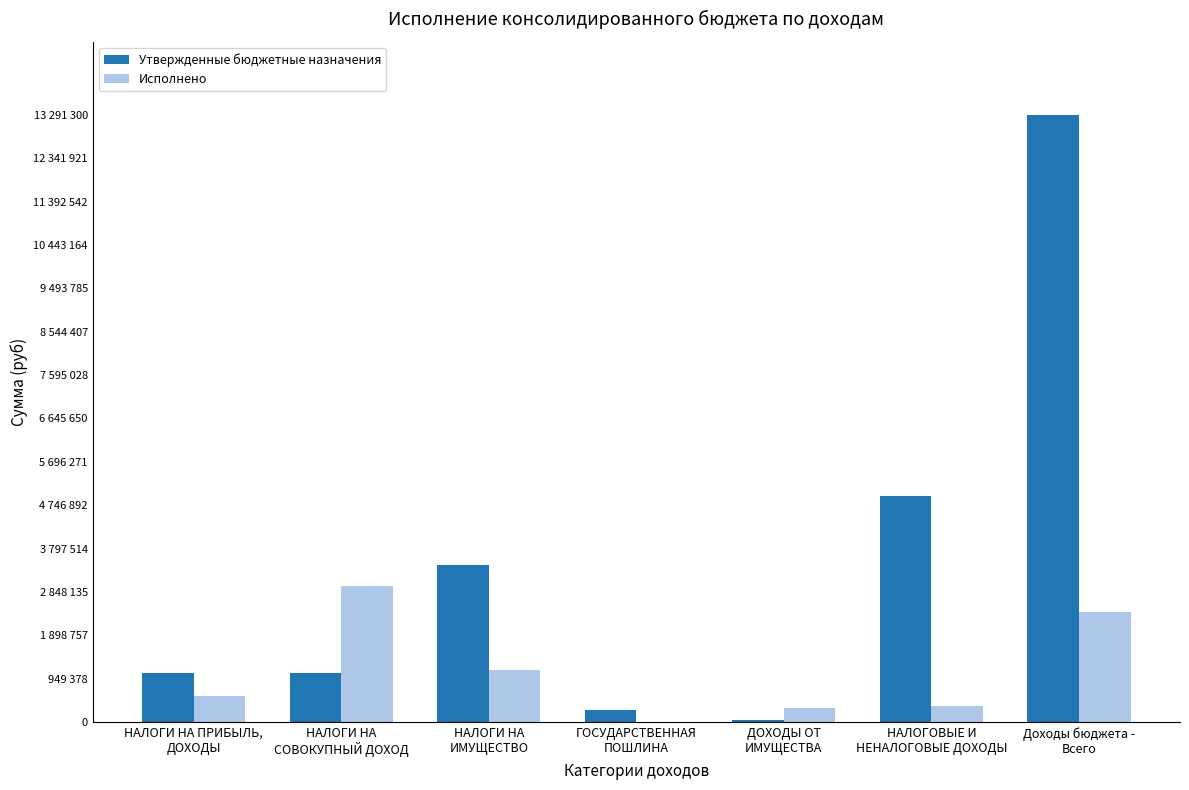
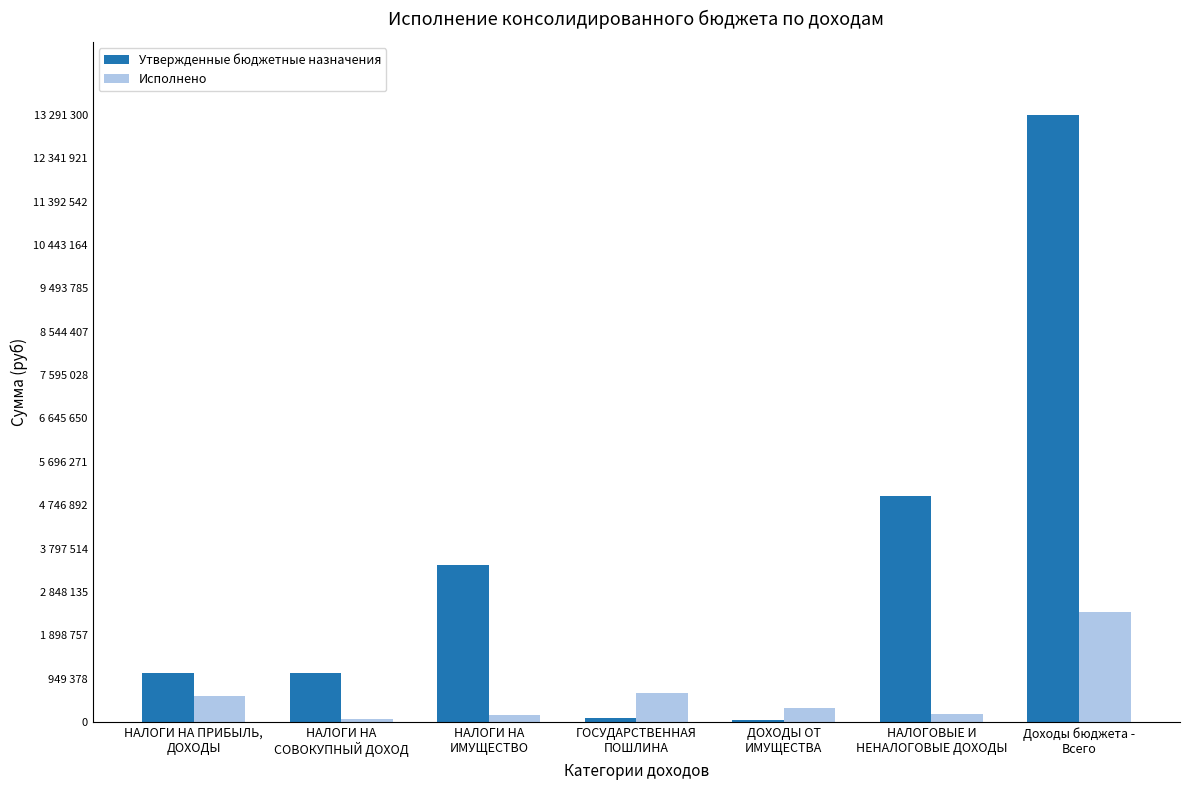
Исполнено, НАЛОГИ НА СОВОКУПНЫЙ ДОХОД: 3000000 -> 100000
Исполнено, НАЛОГИ НА ИМУЩЕСТВО: 1100000 -> 100000
Утвержденные бюджетные назначения, ГОСУДАРСТВЕННАЯ ПОШЛИНА: 300000 -> 100000
Исполнено, ГОСУДАРСТВЕННАЯ ПОШЛИНА: 0 -> 600000
Исполнено, НАЛОГОВЫЕ И НЕНАЛОГОВЫЕ ДОХОДЫ: 400000 -> 200000
